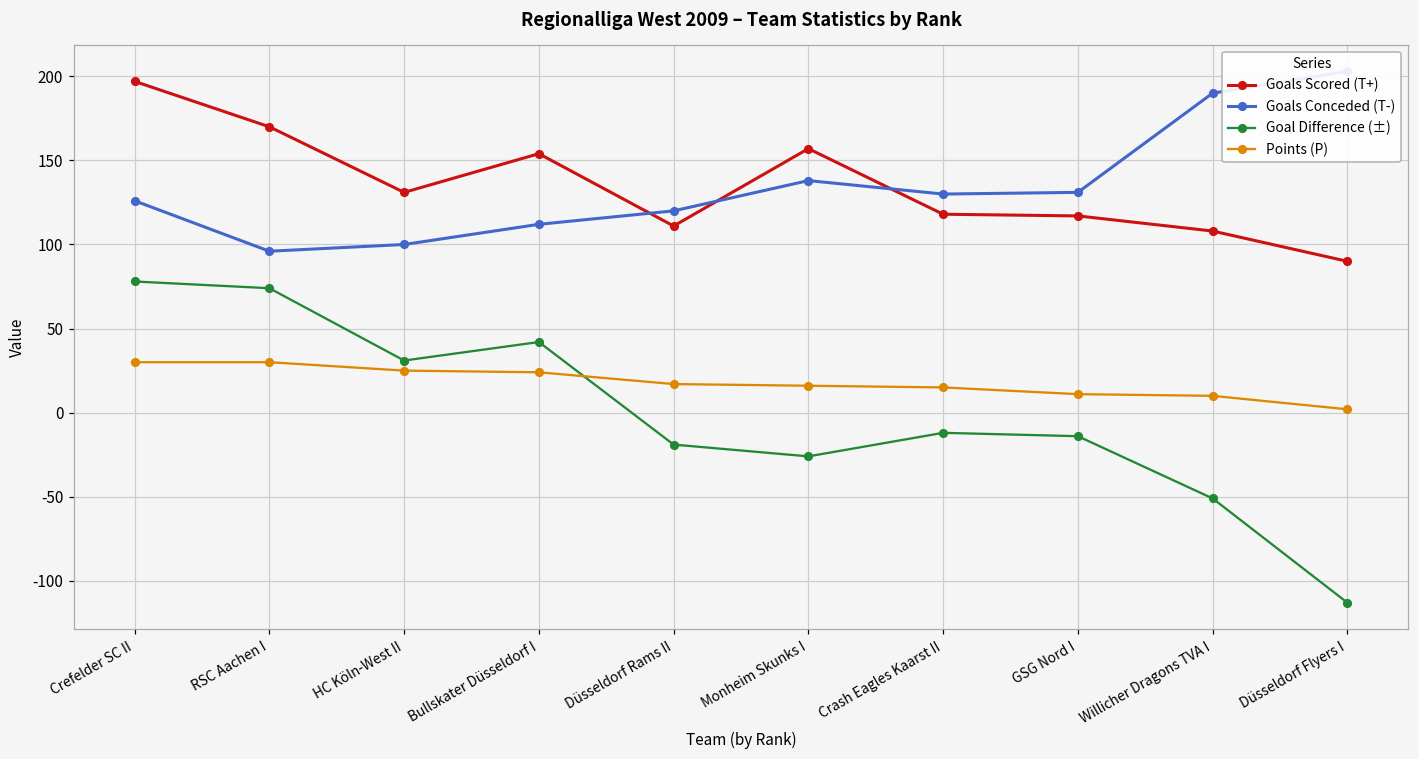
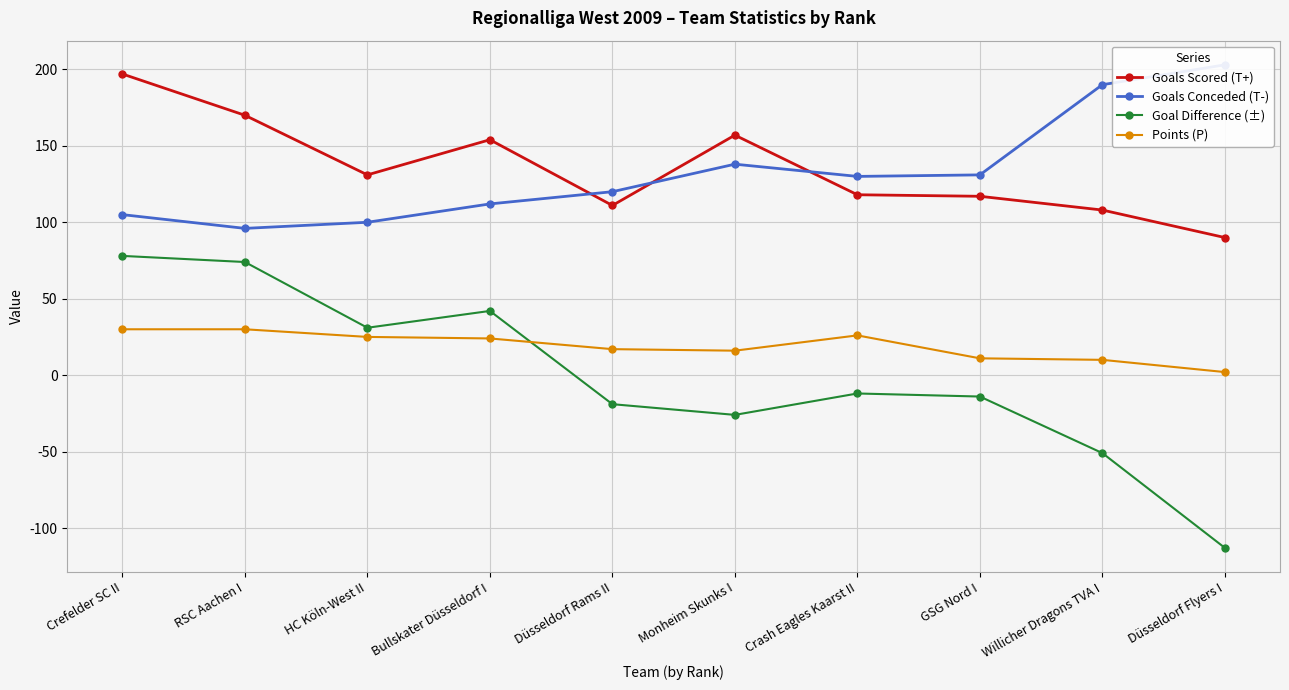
Goals Conceded (T-), Crefelder SC II: 126 -> 105
Points (P), Crash Eagles Kaarst II: 15 -> 26
